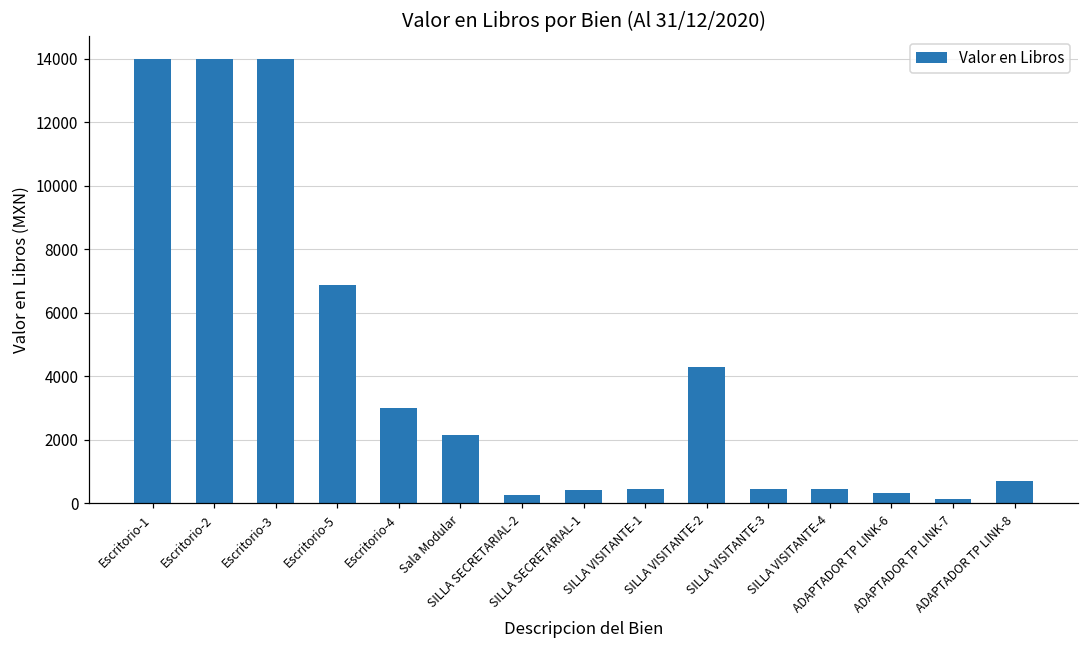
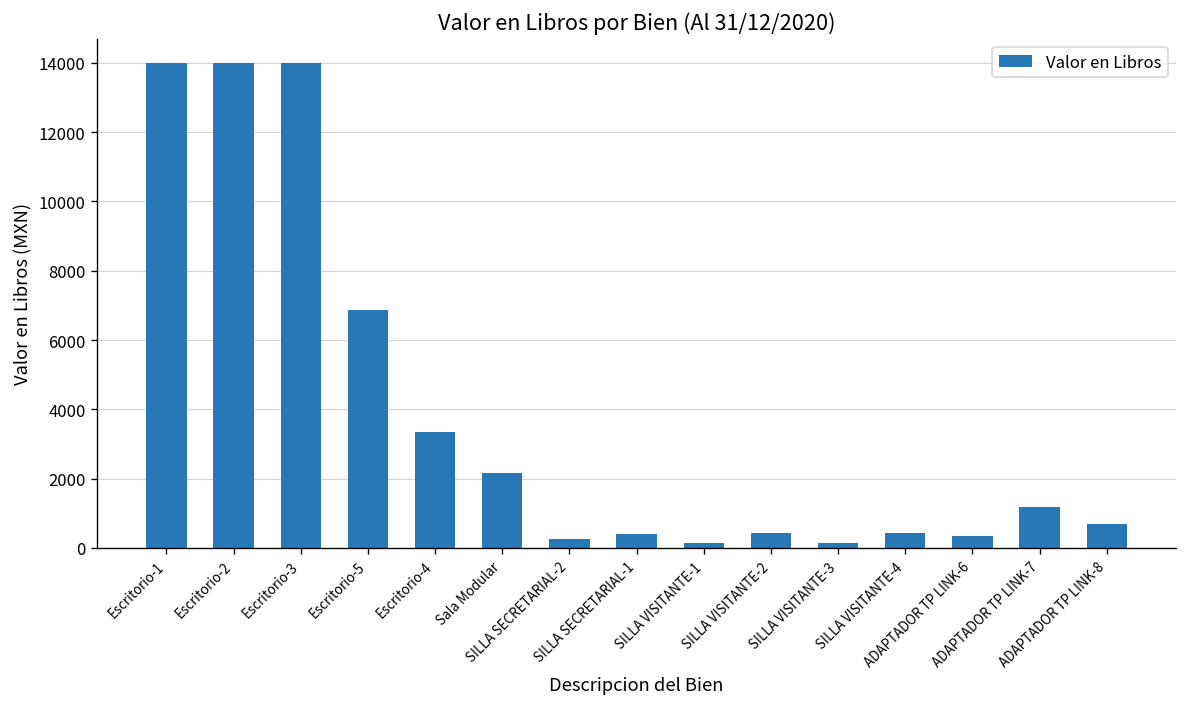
Escritorio-4: 3000 -> 3300
SILLA VISITANTE-1: 400 -> 100
SILLA VISITANTE-2: 4300 -> 400
SILLA VISITANTE-3: 400 -> 100
ADAPTADOR TP LINK-7: 100 -> 1200
